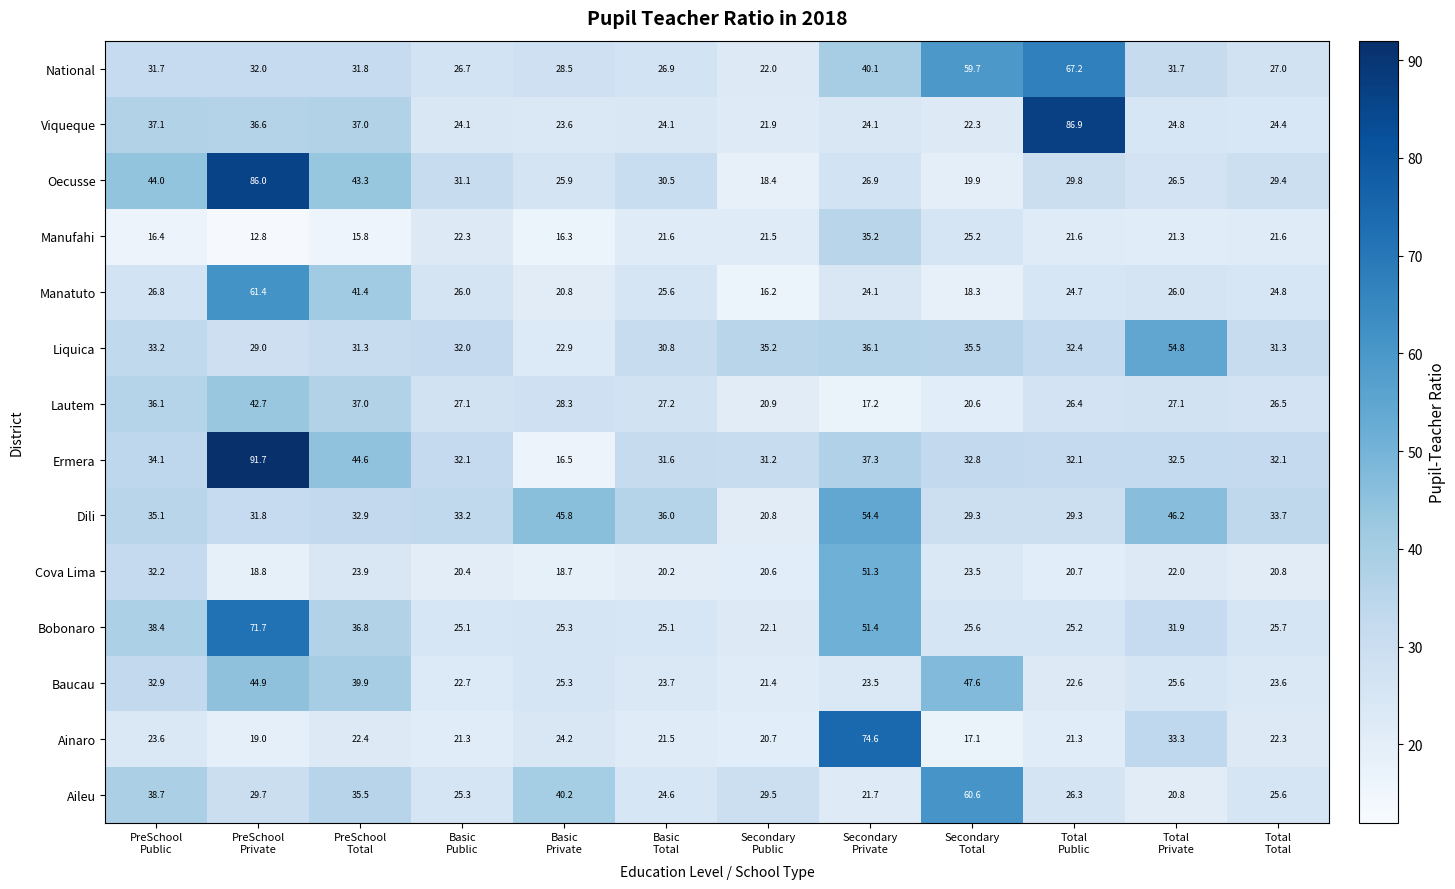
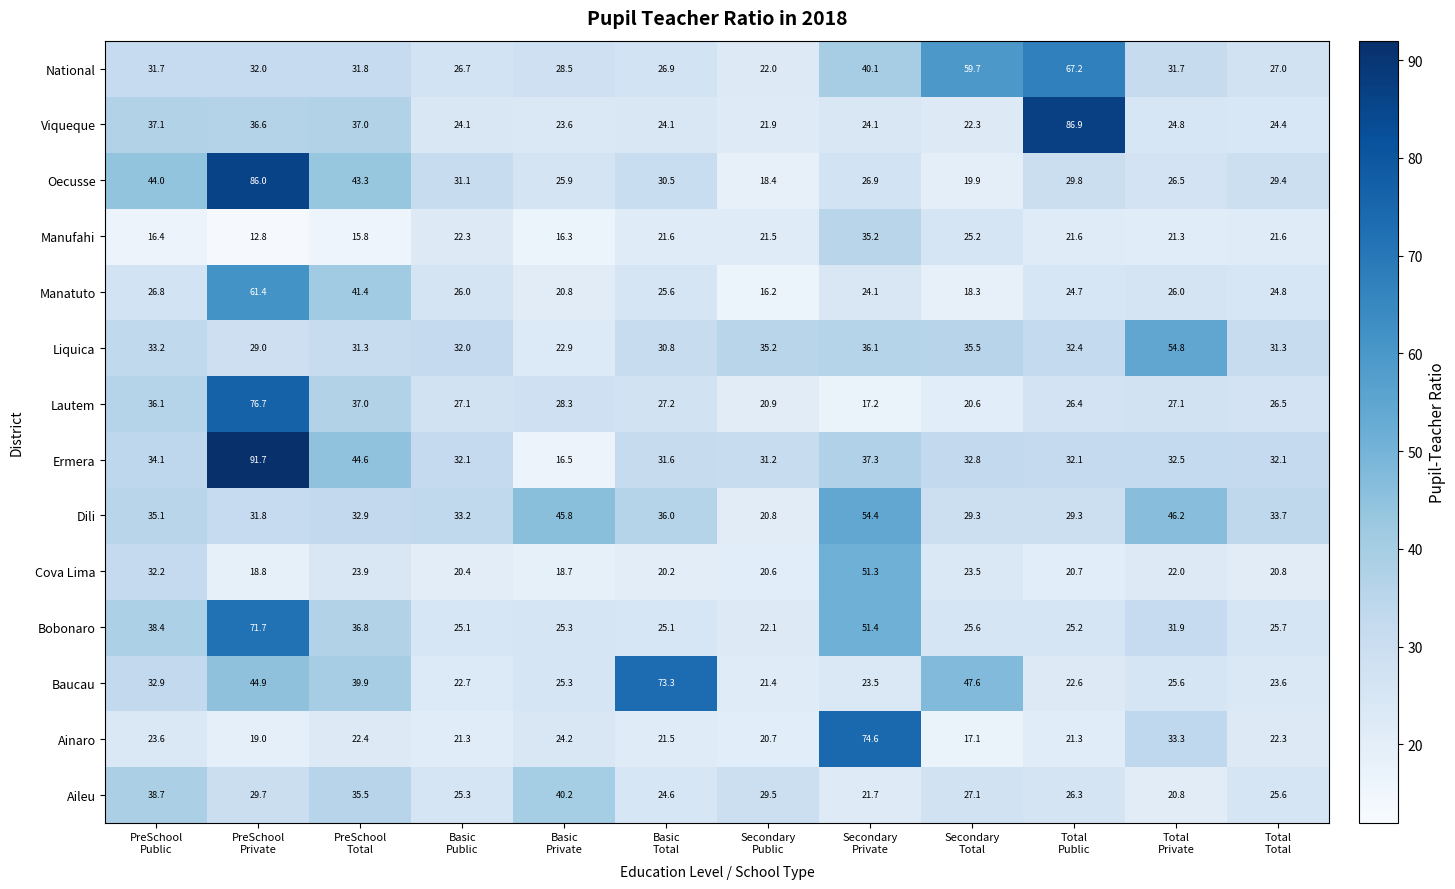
Lautem, PreSchool Private: 42.7 -> 76.7
Baucau, Basic Total: 23.7 -> 73.3
Aileu, Secondary Total: 60.6 -> 27.1
